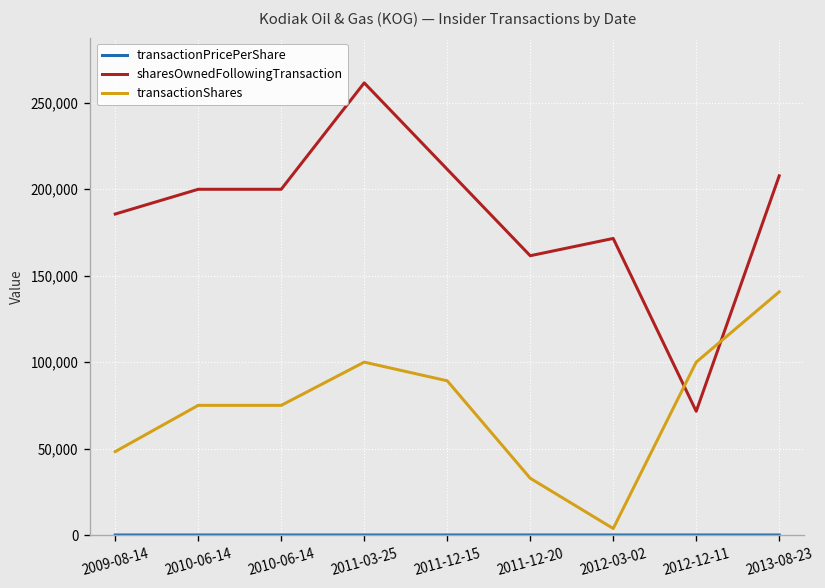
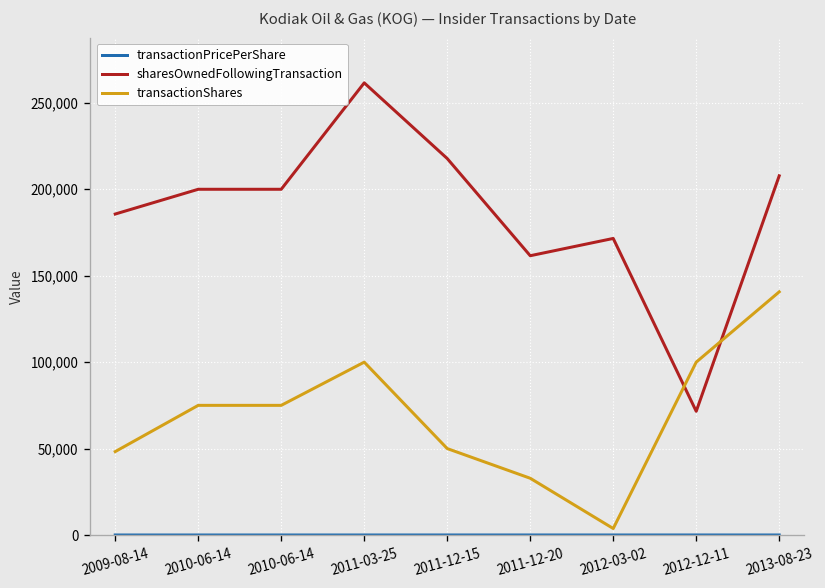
sharesOwnedFollowingTransaction, 2011-12-15: 212,000 -> 218,000
transactionShares, 2011-12-15: 89,000 -> 50,000
